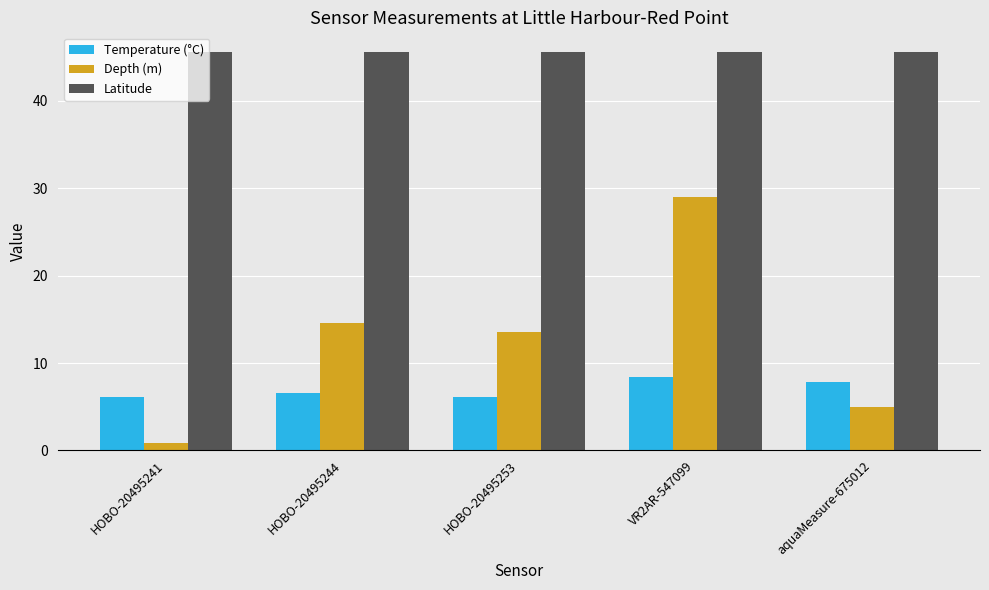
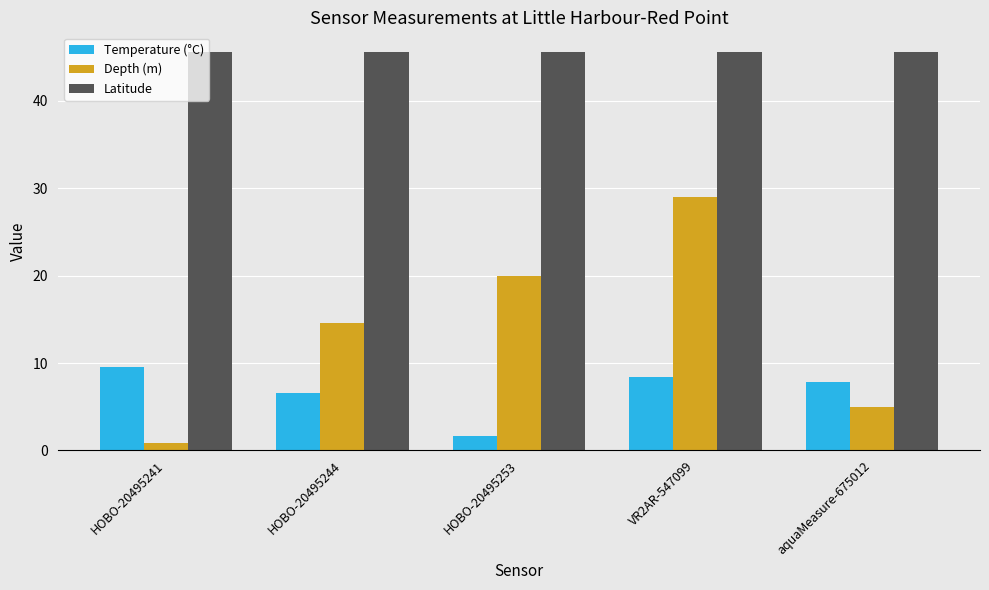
Temperature (°C), HOBO-20495241: 6 -> 10
Temperature (°C), HOBO-20495253: 6 -> 2
Depth (m), HOBO-20495253: 14 -> 20
